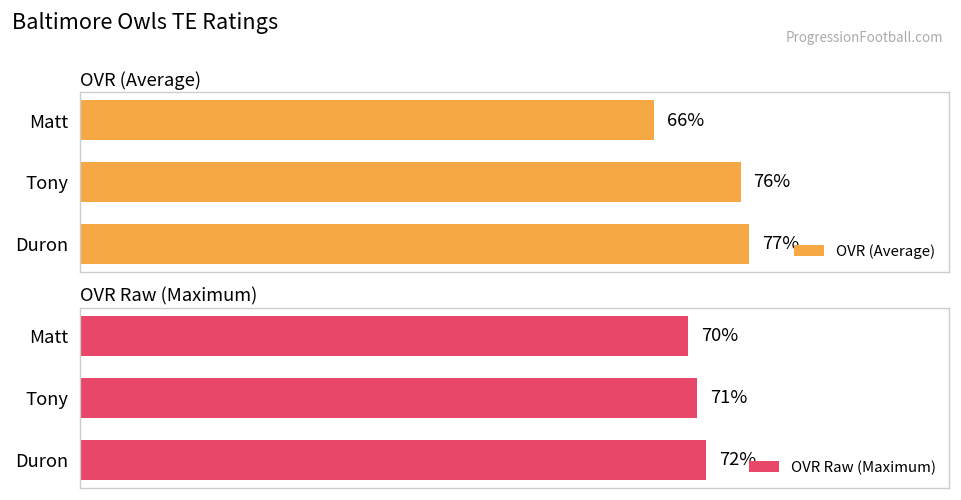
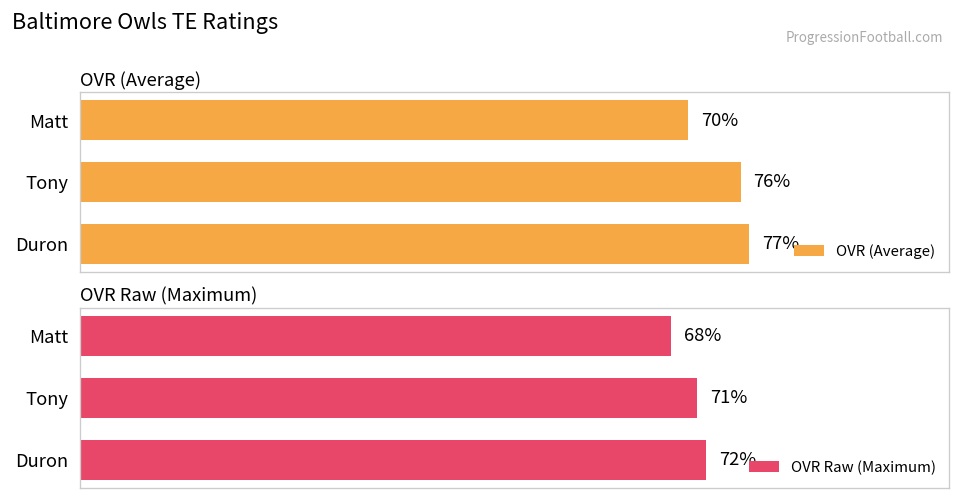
OVR (Average), Matt: 66% -> 70%
OVR Raw (Maximum), Matt: 70% -> 68%
